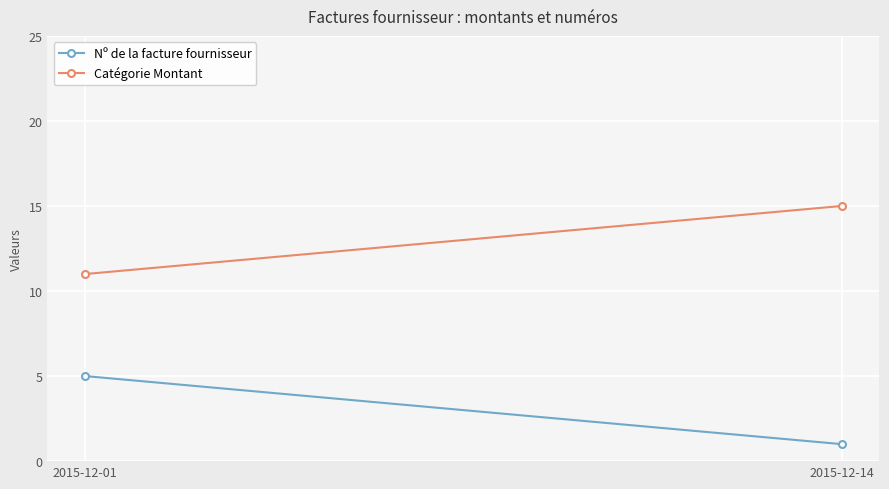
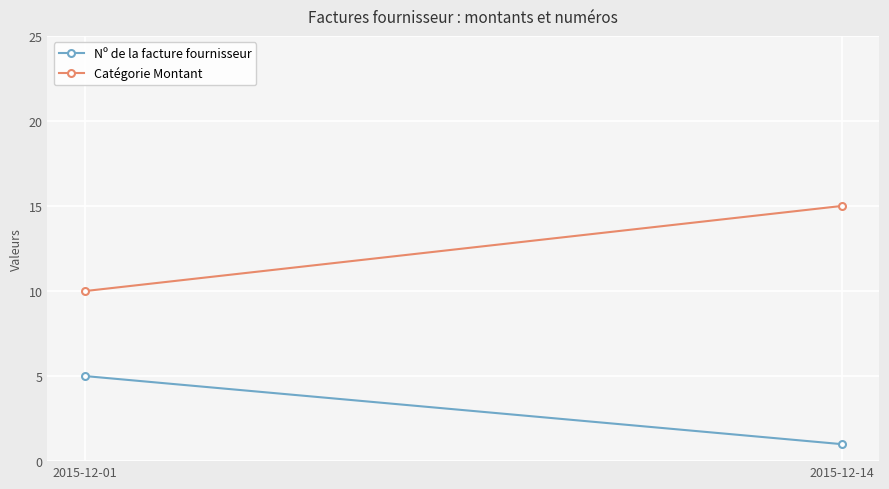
Catégorie Montant, 2015-12-01: 11 -> 10
